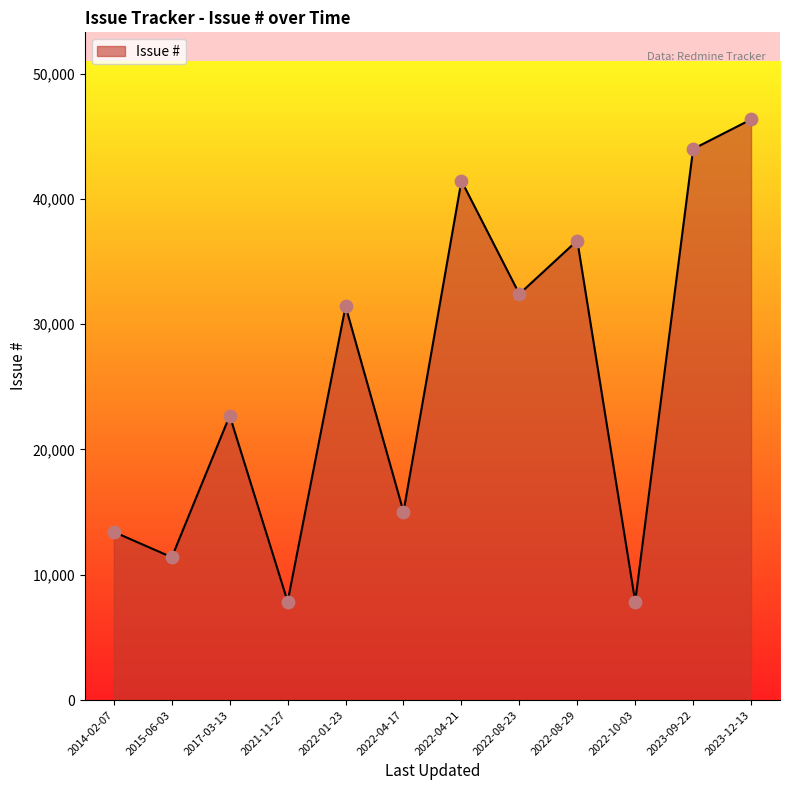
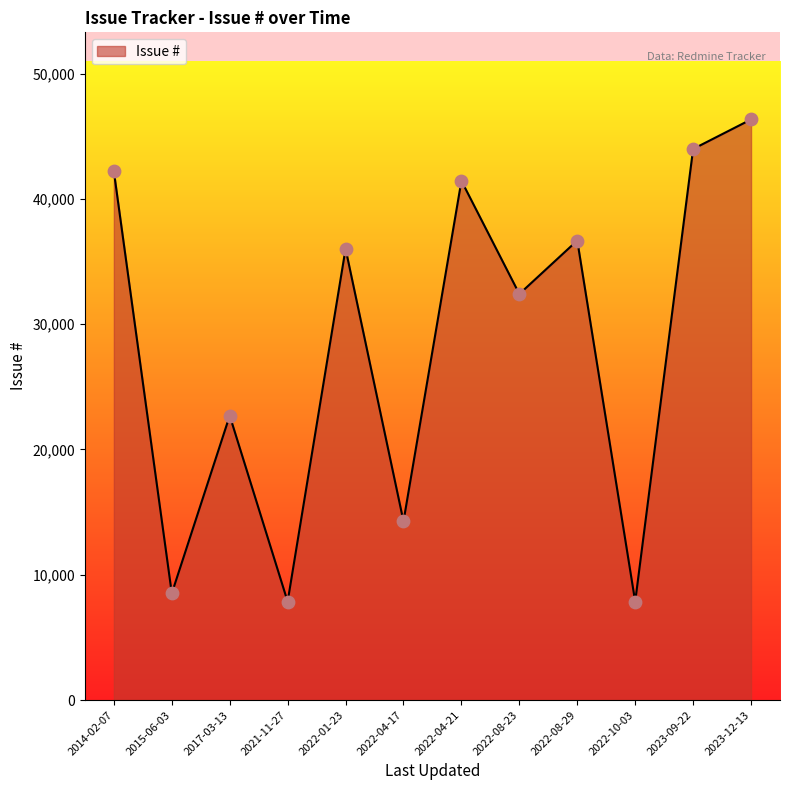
2014-02-07: 13,400 -> 42,200
2015-06-03: 11,400 -> 8,500
2022-01-23: 31,400 -> 36,000
2022-04-17: 15,000 -> 14,300
